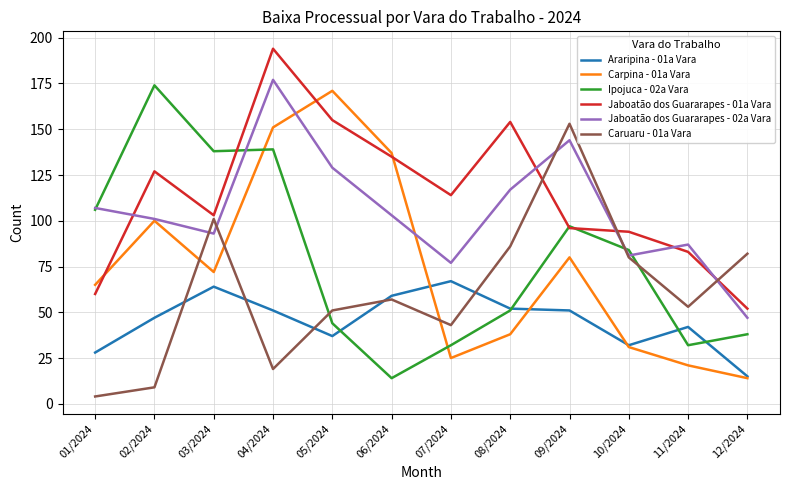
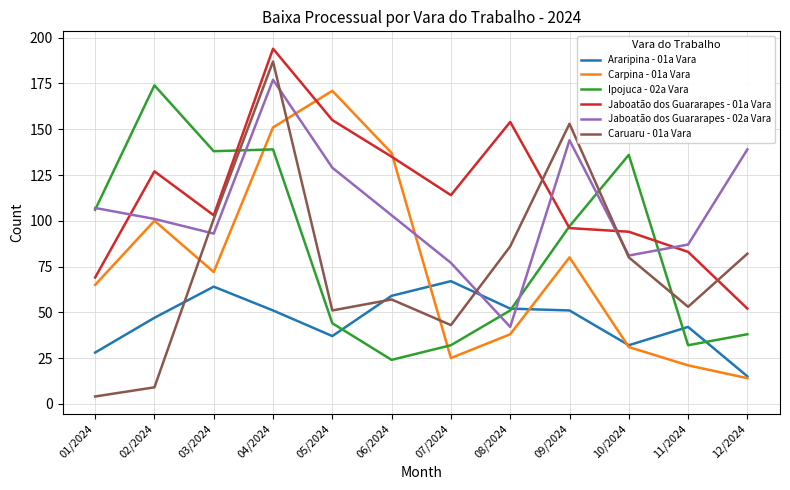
Jaboatão dos Guararapes - 01a Vara, 01/2024: 60 -> 69
Caruaru - 01a Vara, 04/2024: 19 -> 187
Ipojuca - 02a Vara, 06/2024: 14 -> 24
Jaboatão dos Guararapes - 02a Vara, 08/2024: 117 -> 42
Ipojuca - 02a Vara, 10/2024: 84 -> 136
Jaboatão dos Guararapes - 02a Vara, 12/2024: 47 -> 139
